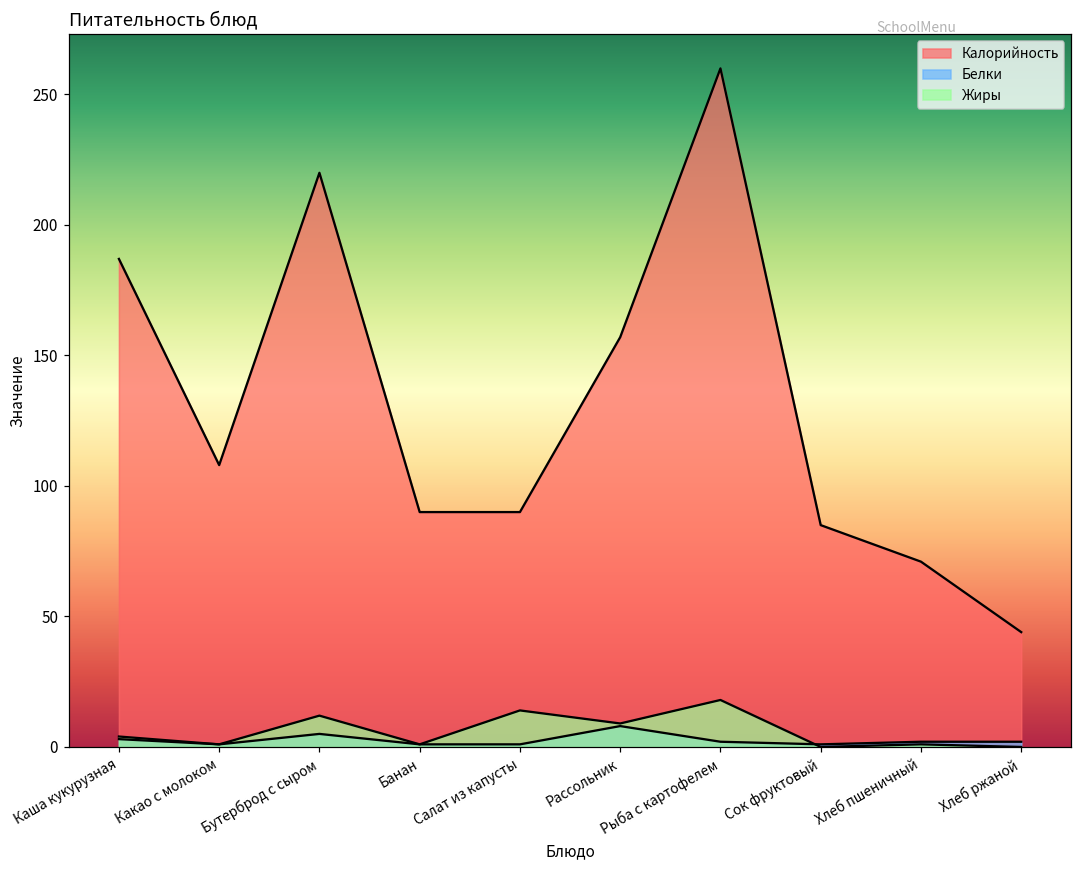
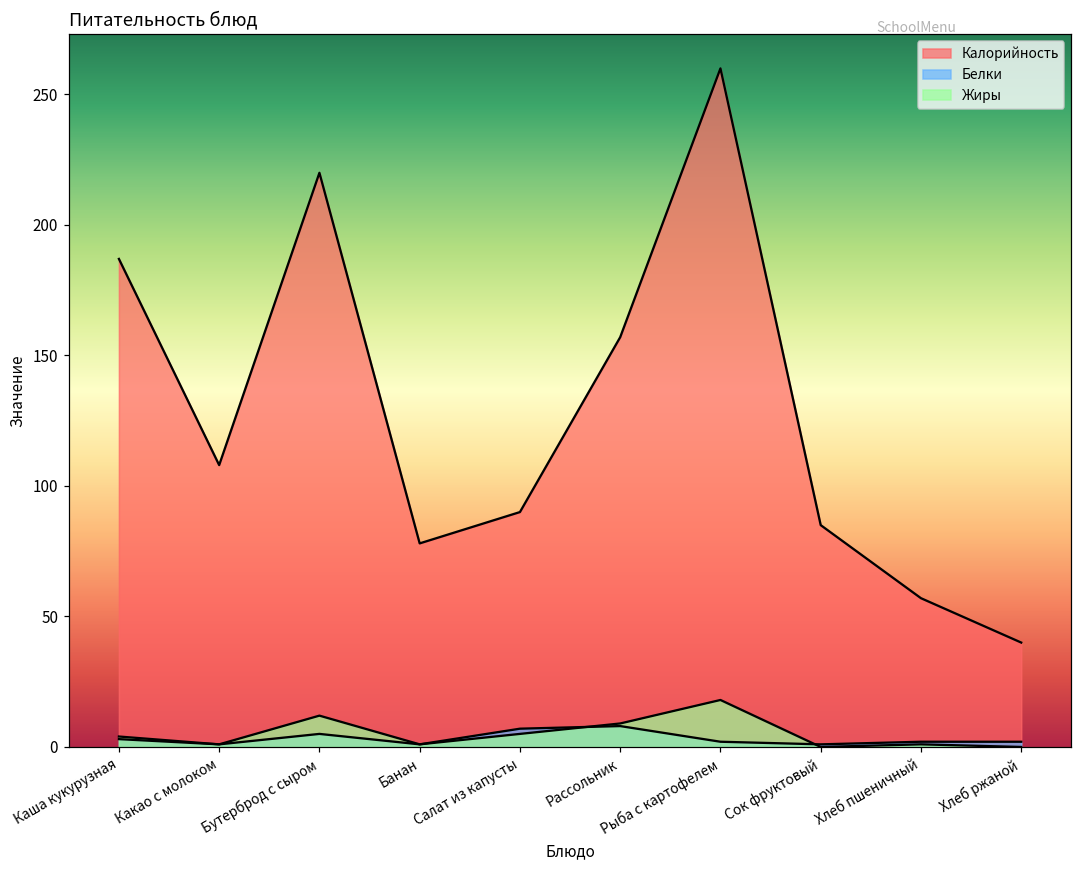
Калорийность, Банан: 90 -> 78
Белки, Салат из капусты: 1 -> 7
Жиры, Салат из капусты: 14 -> 5
Калорийность, Хлеб пшеничный: 71 -> 57
Калорийность, Хлеб ржаной: 44 -> 40
